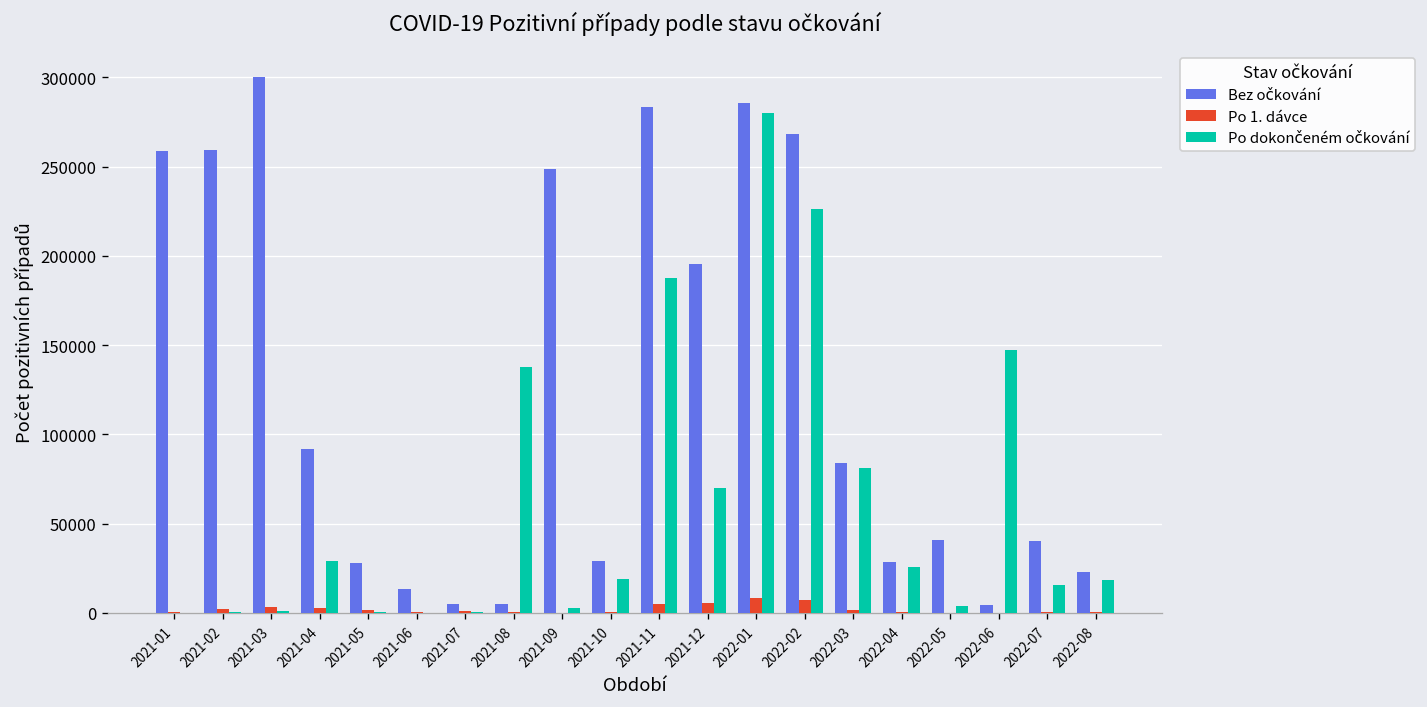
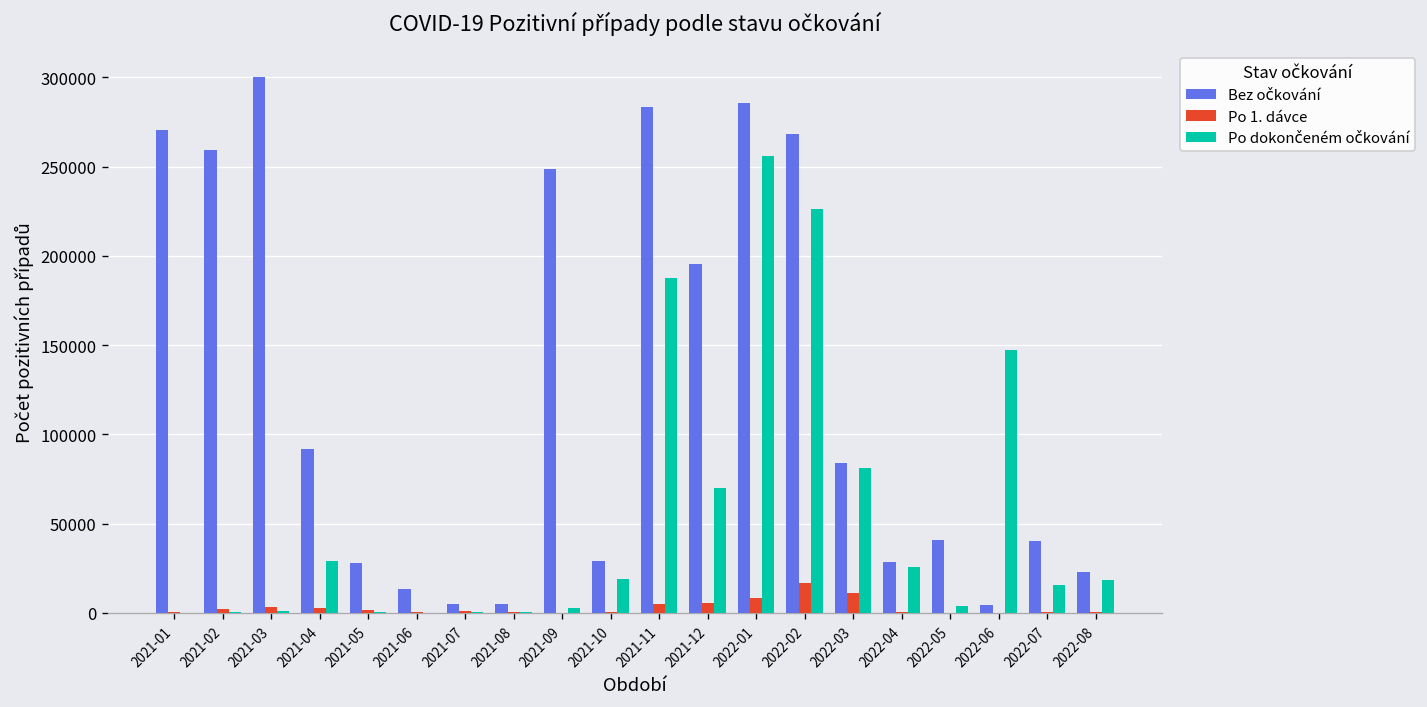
Bez očkování, 2021-01: 259000 -> 271000
Po dokončeném očkování, 2021-08: 138000 -> 1000
Po dokončeném očkování, 2022-01: 280000 -> 256000
Po 1. dávce, 2022-02: 7000 -> 17000
Po 1. dávce, 2022-03: 2000 -> 11000
